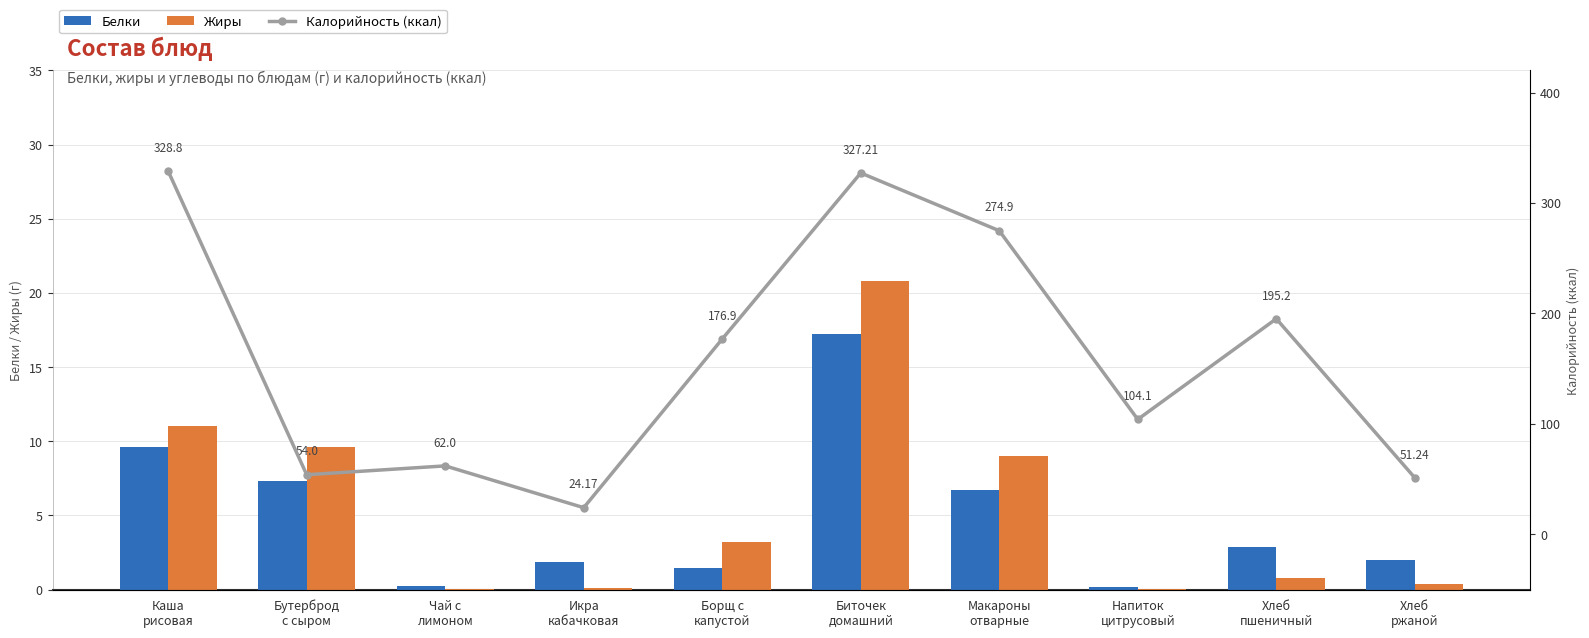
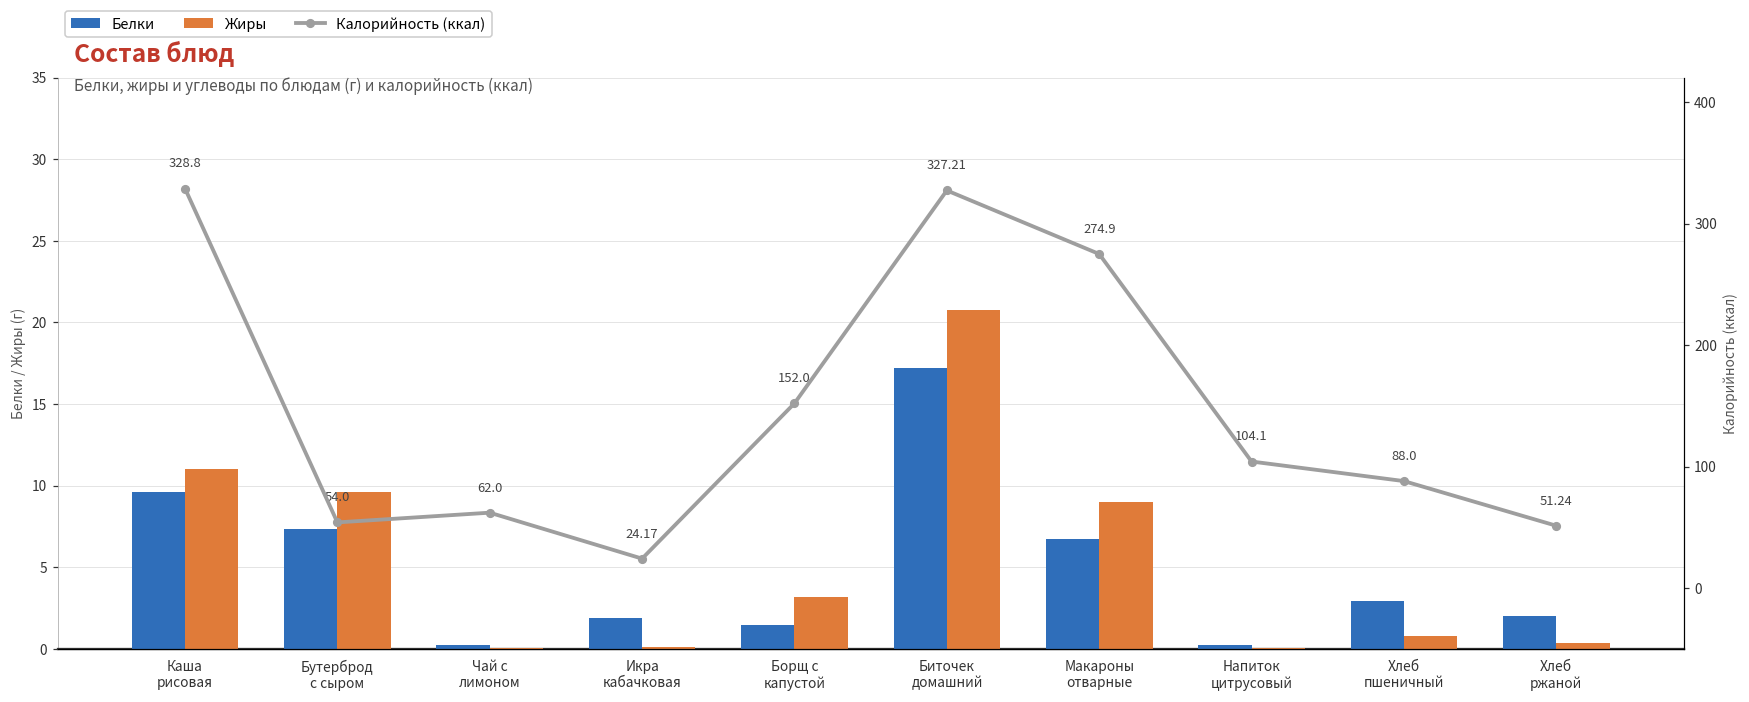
Калорийность (ккал), Борщ с капустой: 176.9 -> 152.0
Калорийность (ккал), Хлеб пшеничный: 195.2 -> 88.0
